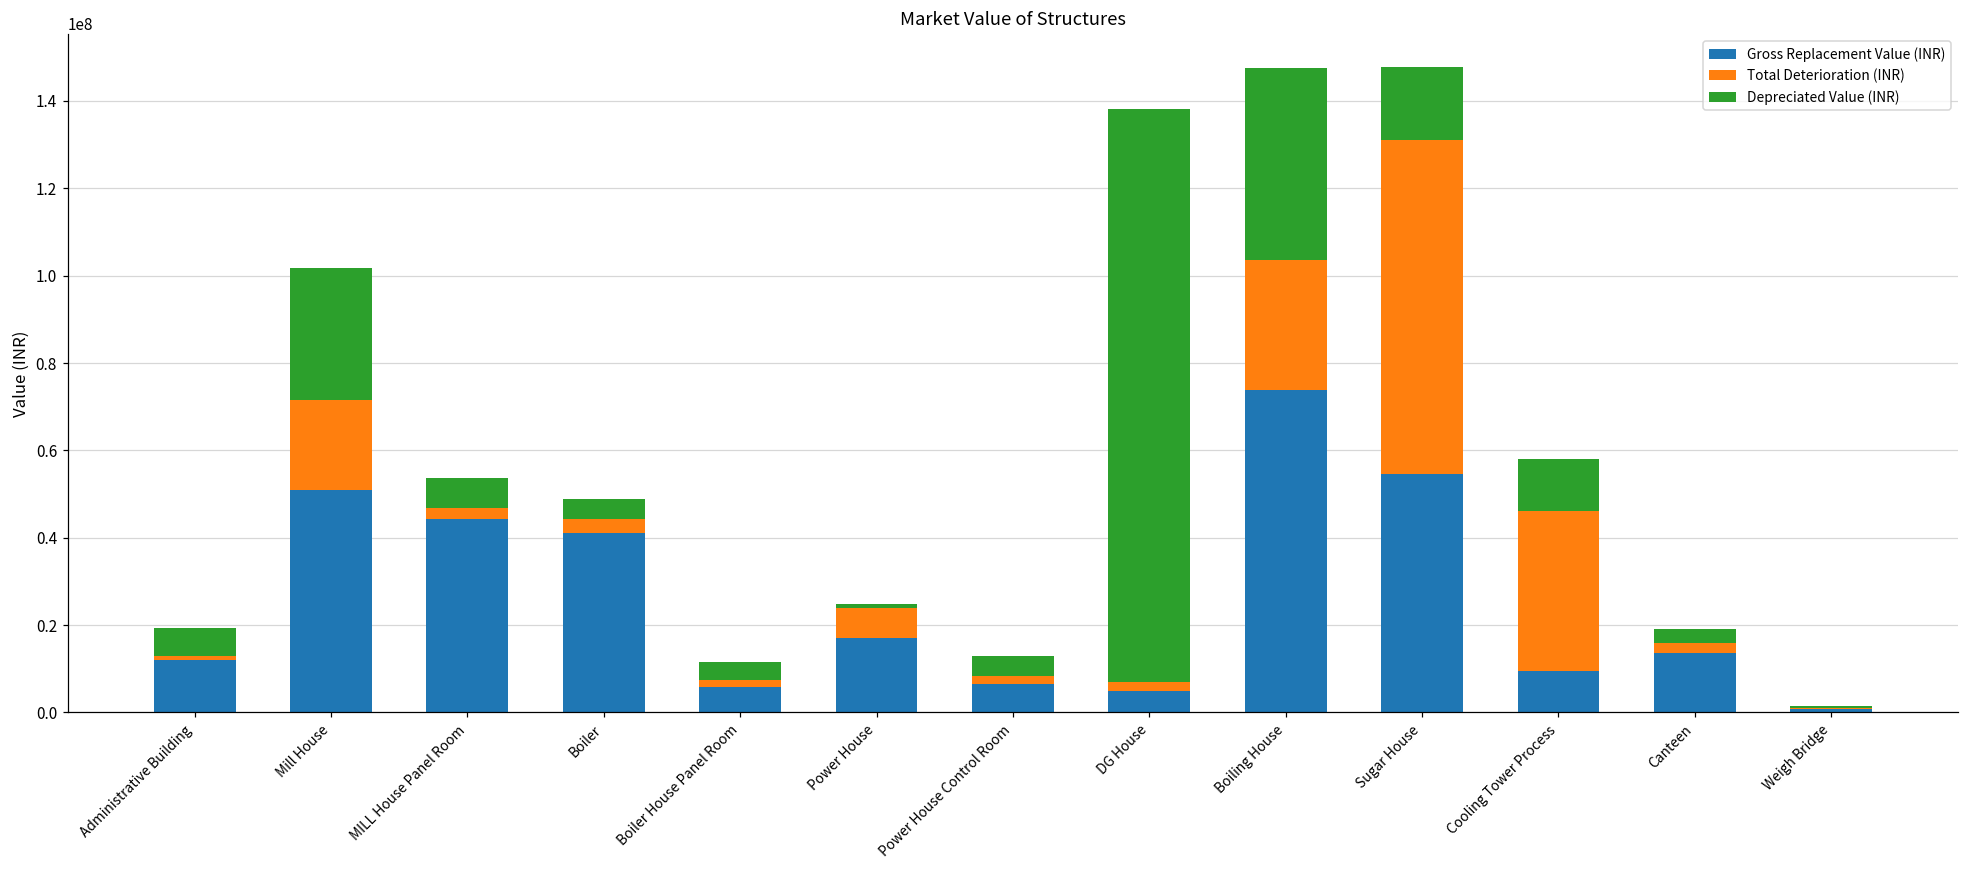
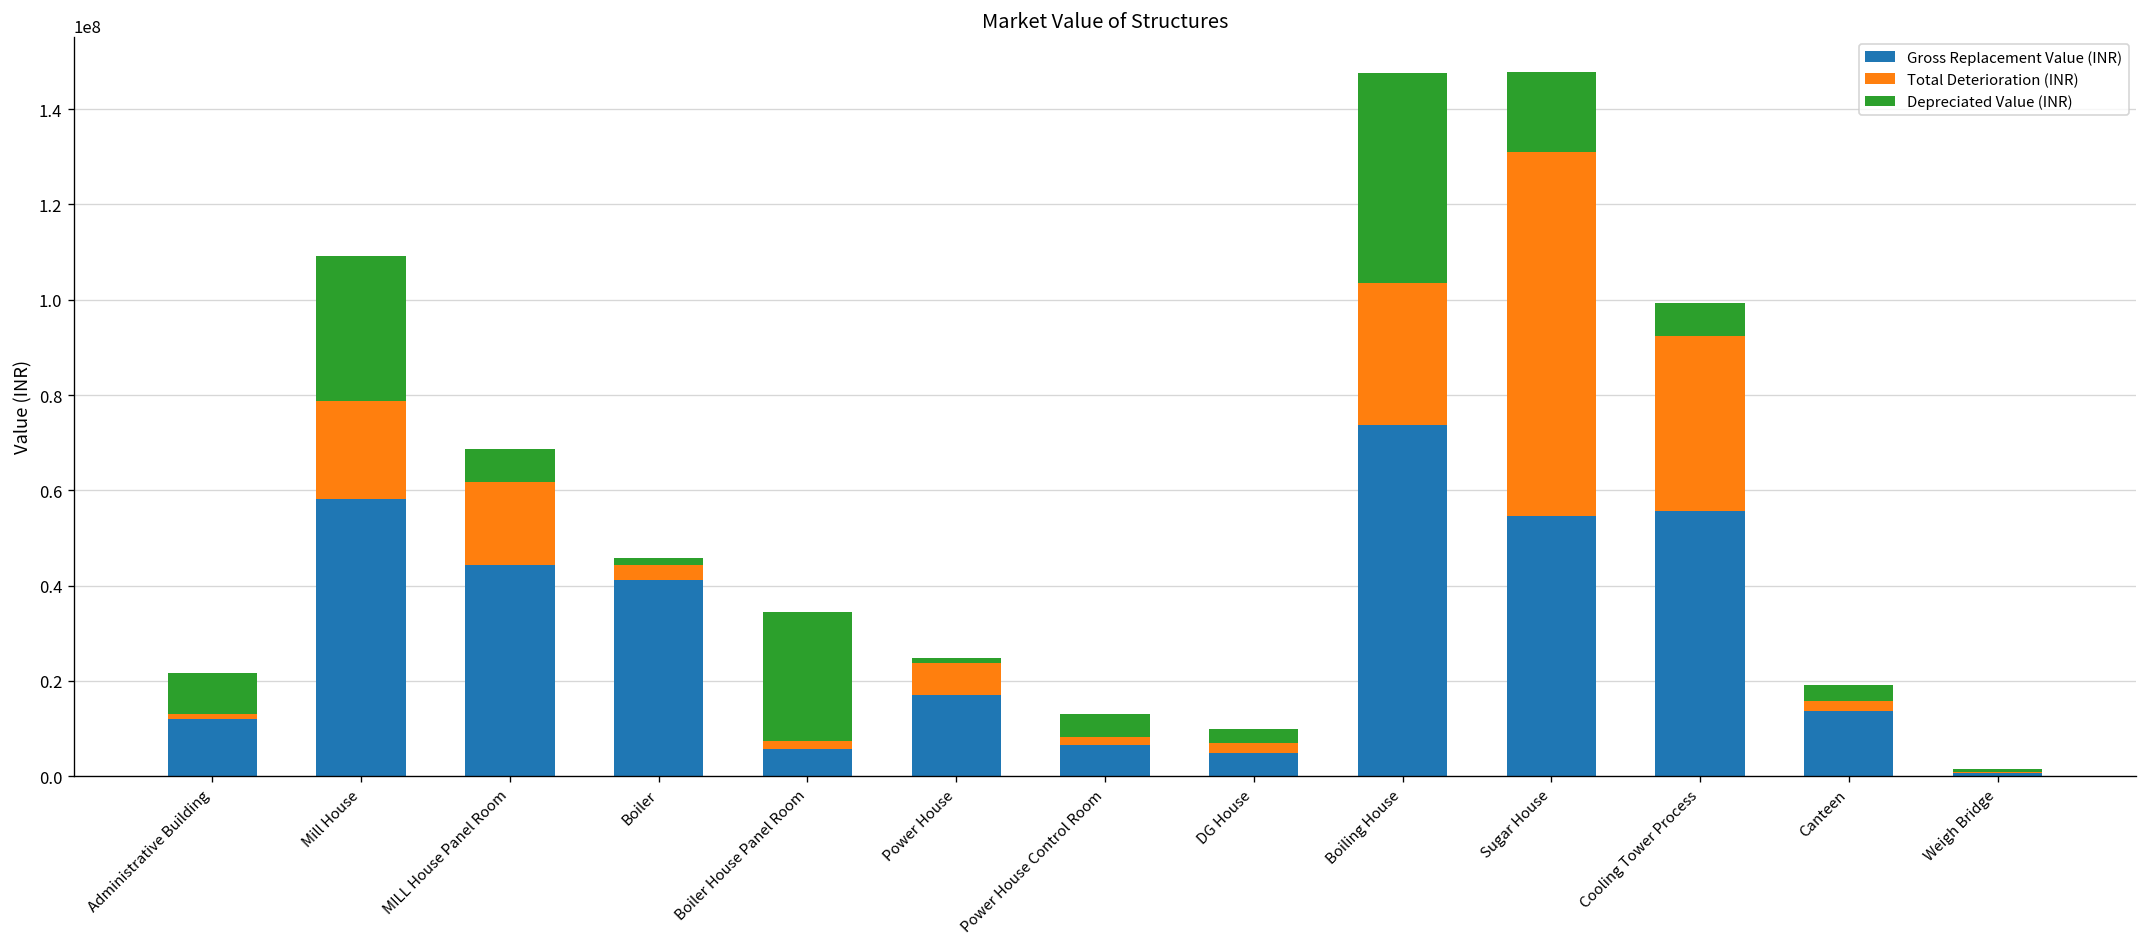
Depreciated Value (INR), Administrative Building: 6000000 -> 9000000
Gross Replacement Value (INR), Mill House: 51000000 -> 58000000
Total Deterioration (INR), MILL House Panel Room: 3000000 -> 17000000
Depreciated Value (INR), Boiler: 5000000 -> 2000000
Depreciated Value (INR), Boiler House Panel Room: 4000000 -> 27000000
Depreciated Value (INR), DG House: 131000000 -> 3000000
Gross Replacement Value (INR), Cooling Tower Process: 9000000 -> 56000000
Depreciated Value (INR), Cooling Tower Process: 12000000 -> 7000000
